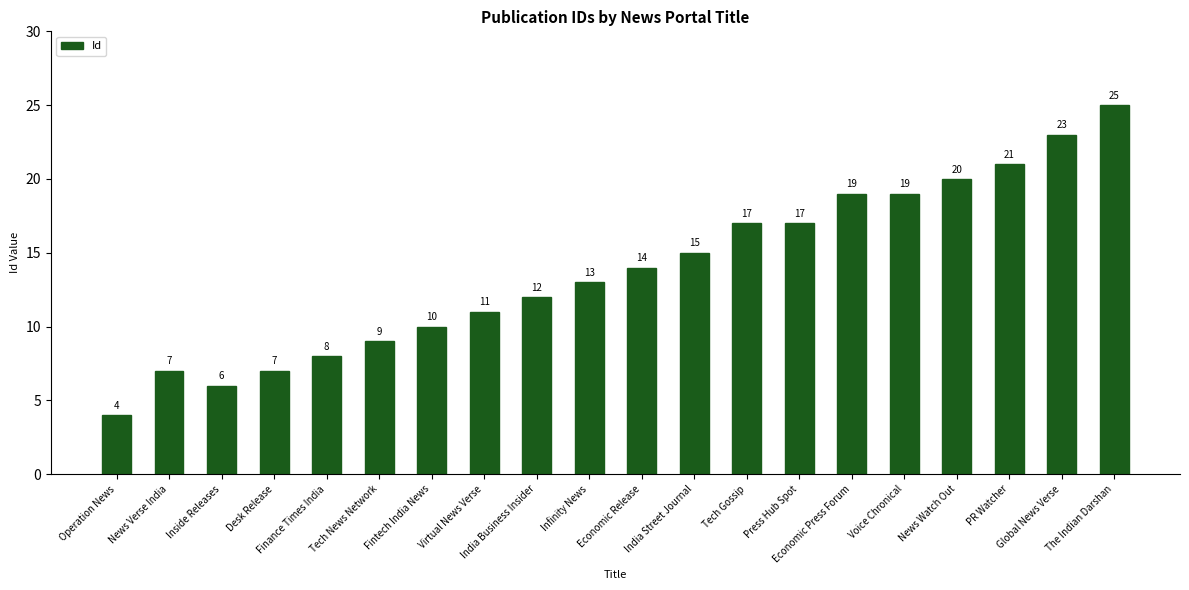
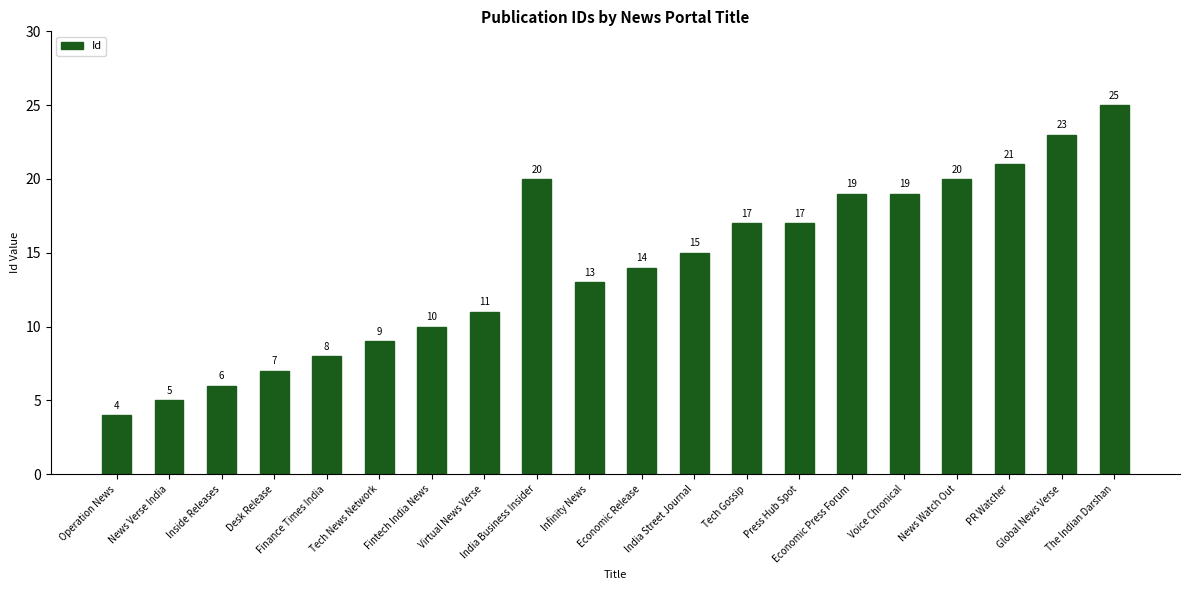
News Verse India: 7 -> 5
India Business Insider: 12 -> 20
